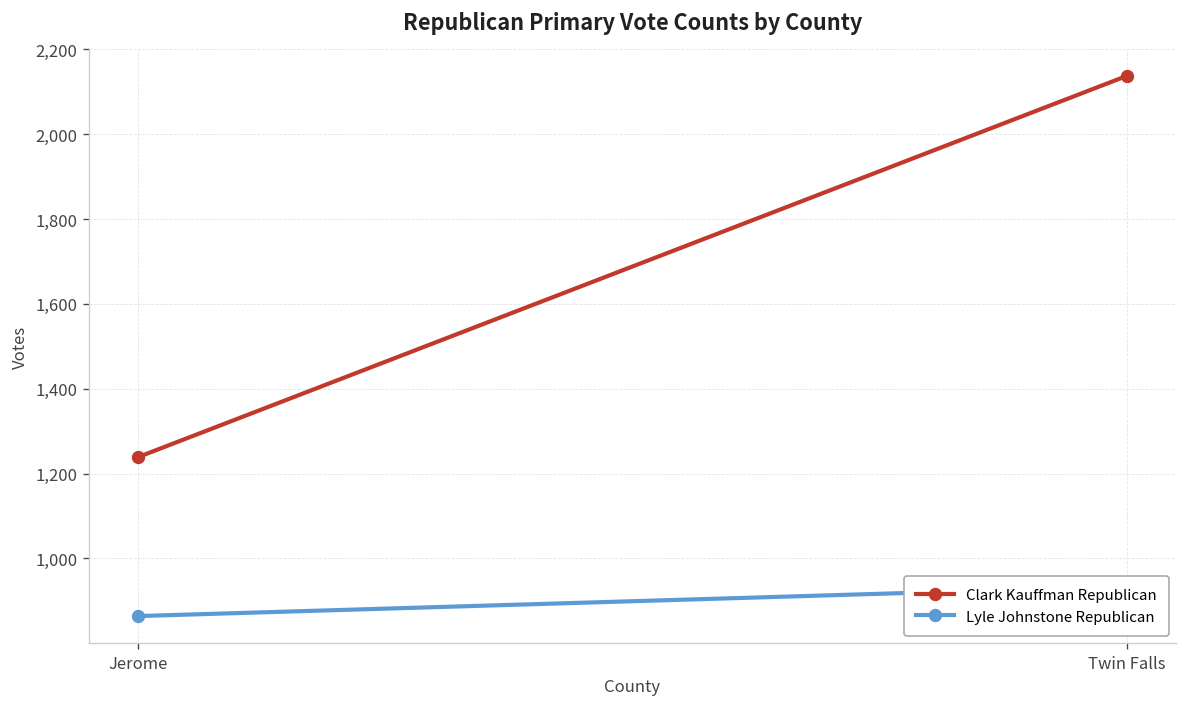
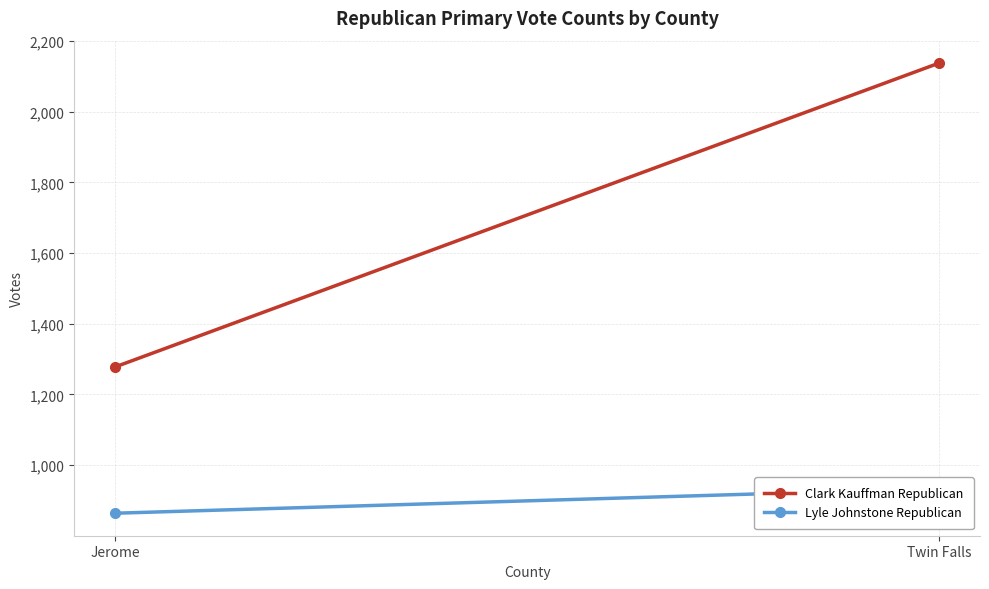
Clark Kauffman Republican, Jerome: 1,240 -> 1,280
